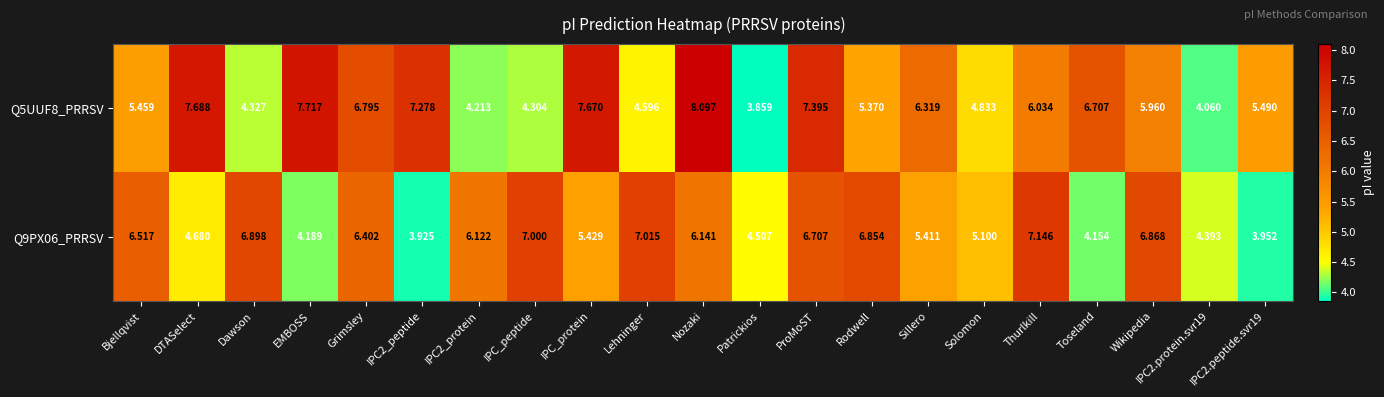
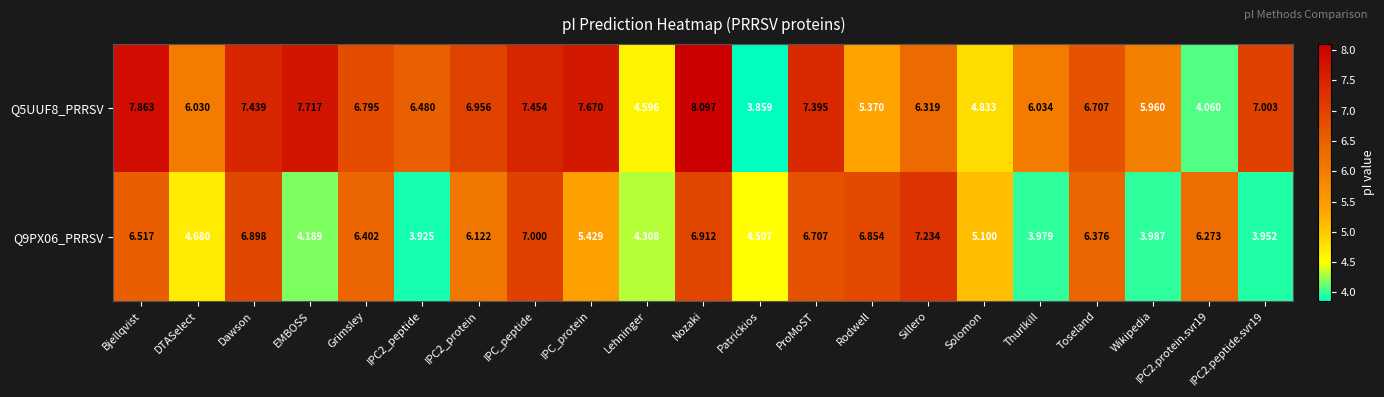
Q5UUF8_PRRSV, Bjellqvist: 5.459 -> 7.863
Q5UUF8_PRRSV, DTASelect: 7.688 -> 6.030
Q5UUF8_PRRSV, Dawson: 4.327 -> 7.439
Q5UUF8_PRRSV, IPC2_peptide: 7.278 -> 6.480
Q5UUF8_PRRSV, IPC2_protein: 4.213 -> 6.956
Q5UUF8_PRRSV, IPC_peptide: 4.304 -> 7.454
Q5UUF8_PRRSV, IPC2.peptide.svr19: 5.490 -> 7.003
Q9PX06_PRRSV, Lehninger: 7.015 -> 4.308
Q9PX06_PRRSV, Nozaki: 6.141 -> 6.912
Q9PX06_PRRSV, Sillero: 5.411 -> 7.234
Q9PX06_PRRSV, Thurlkill: 7.146 -> 3.979
Q9PX06_PRRSV, Toseland: 4.154 -> 6.376
Q9PX06_PRRSV, Wikipedia: 6.868 -> 3.987
Q9PX06_PRRSV, IPC2.protein.svr19: 4.393 -> 6.273
